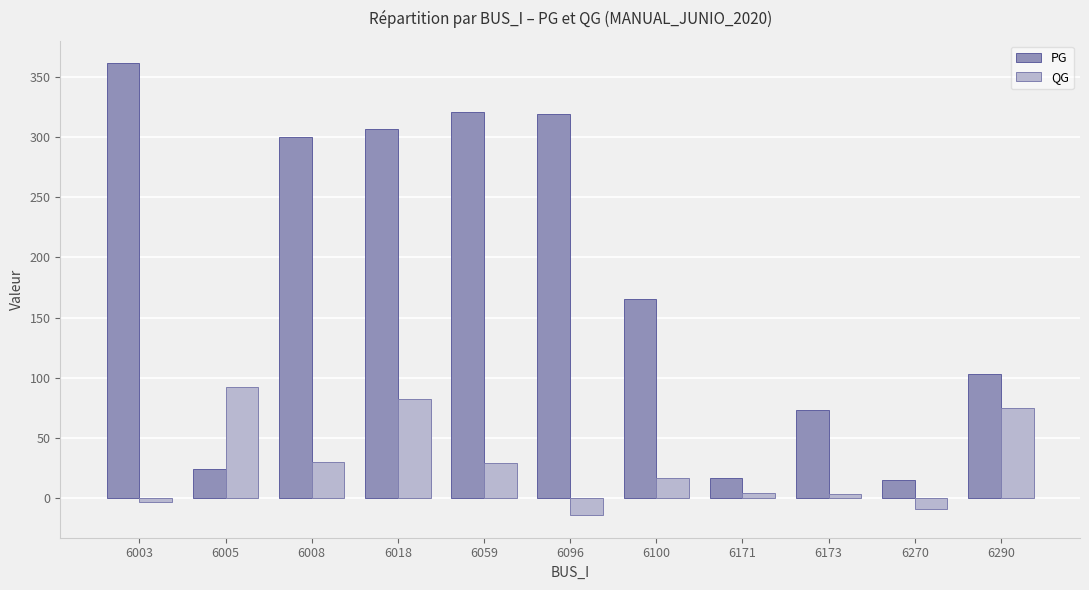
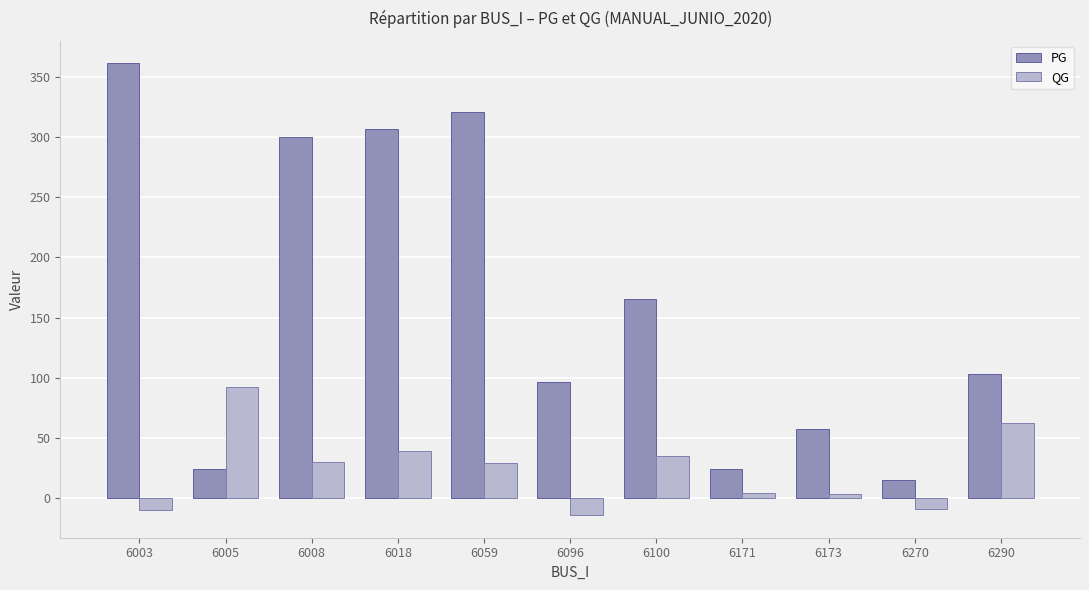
QG, 6003: -3 -> -10
QG, 6018: 82 -> 39
PG, 6096: 319 -> 96
QG, 6100: 17 -> 35
PG, 6171: 17 -> 24
PG, 6173: 73 -> 58
QG, 6290: 75 -> 62
